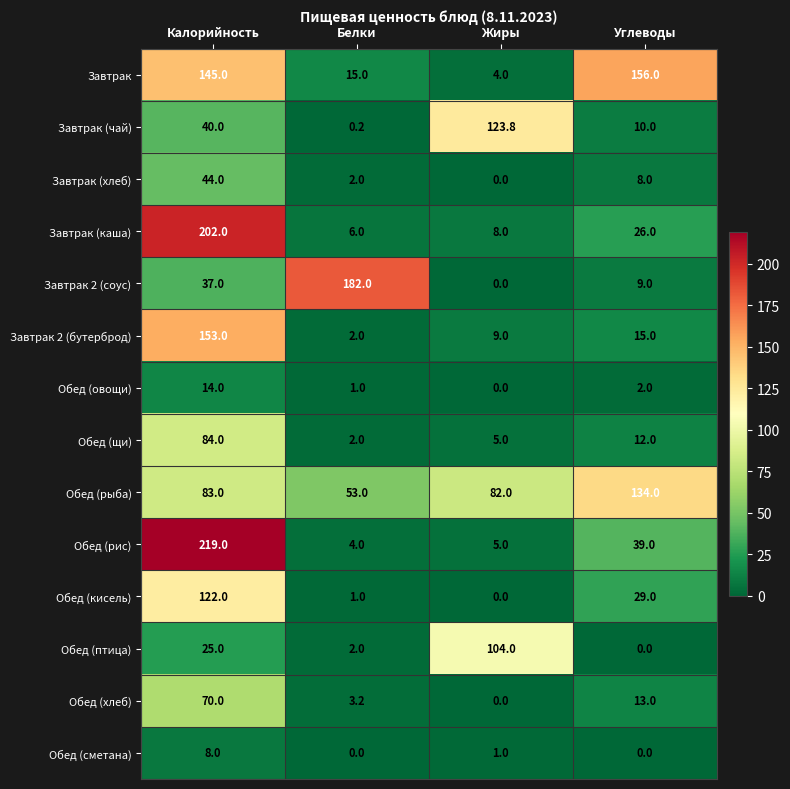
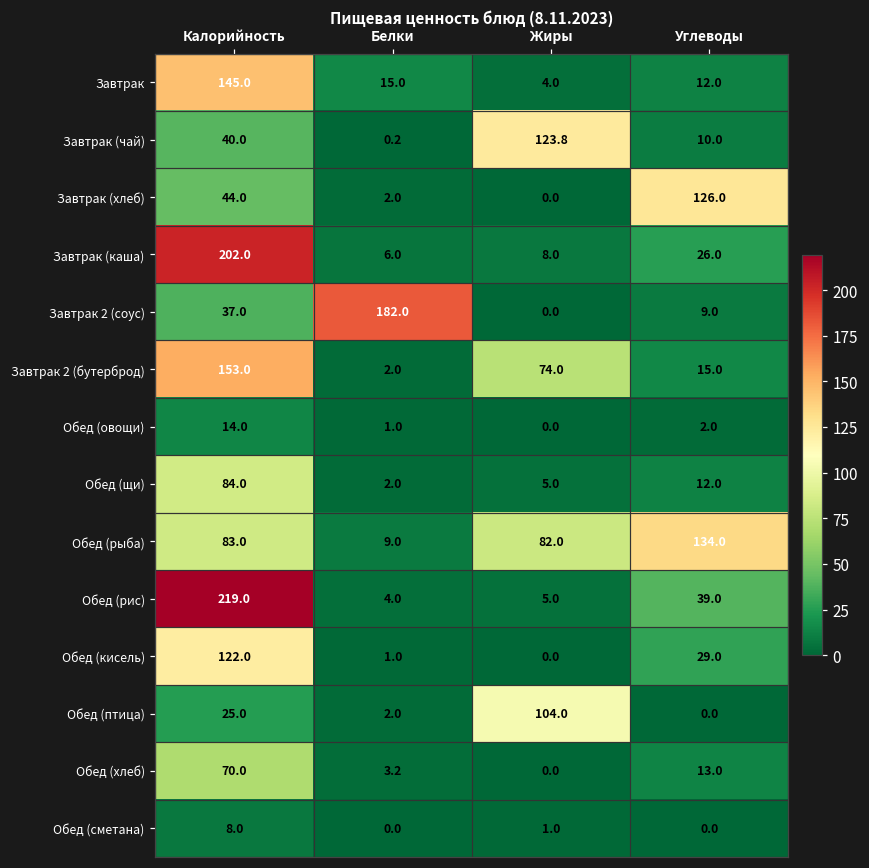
Завтрак, Углеводы: 156.0 -> 12.0
Завтрак (хлеб), Углеводы: 8.0 -> 126.0
Завтрак 2 (бутерброд), Жиры: 9.0 -> 74.0
Обед (рыба), Белки: 53.0 -> 9.0
